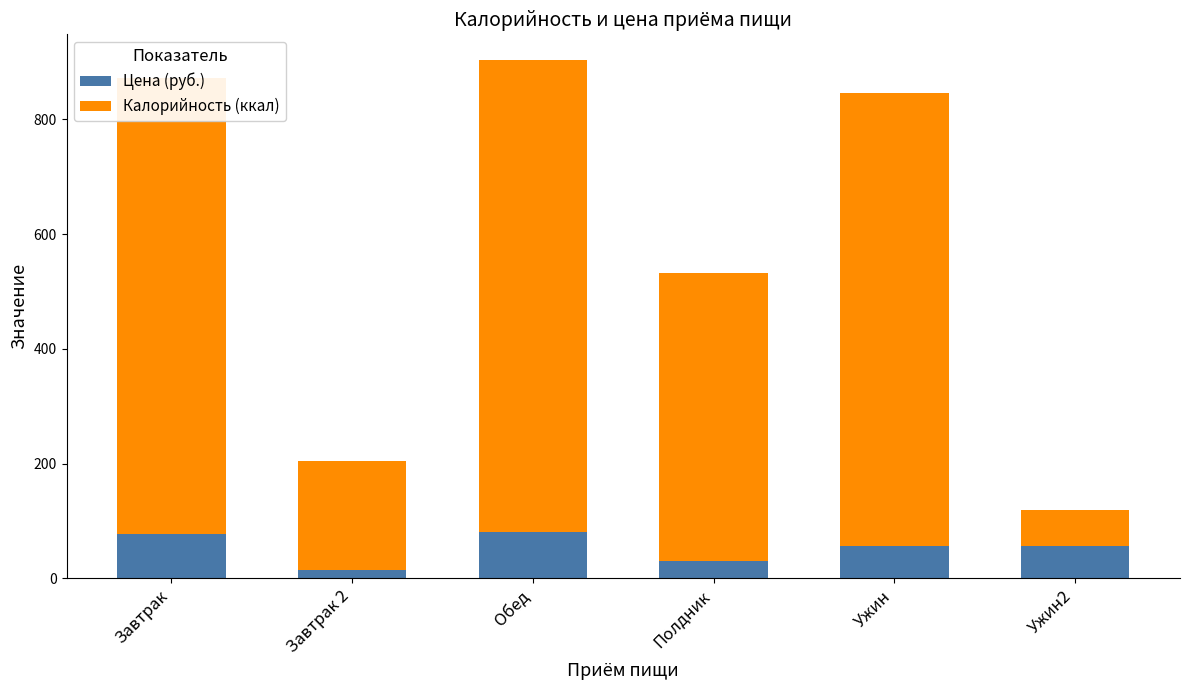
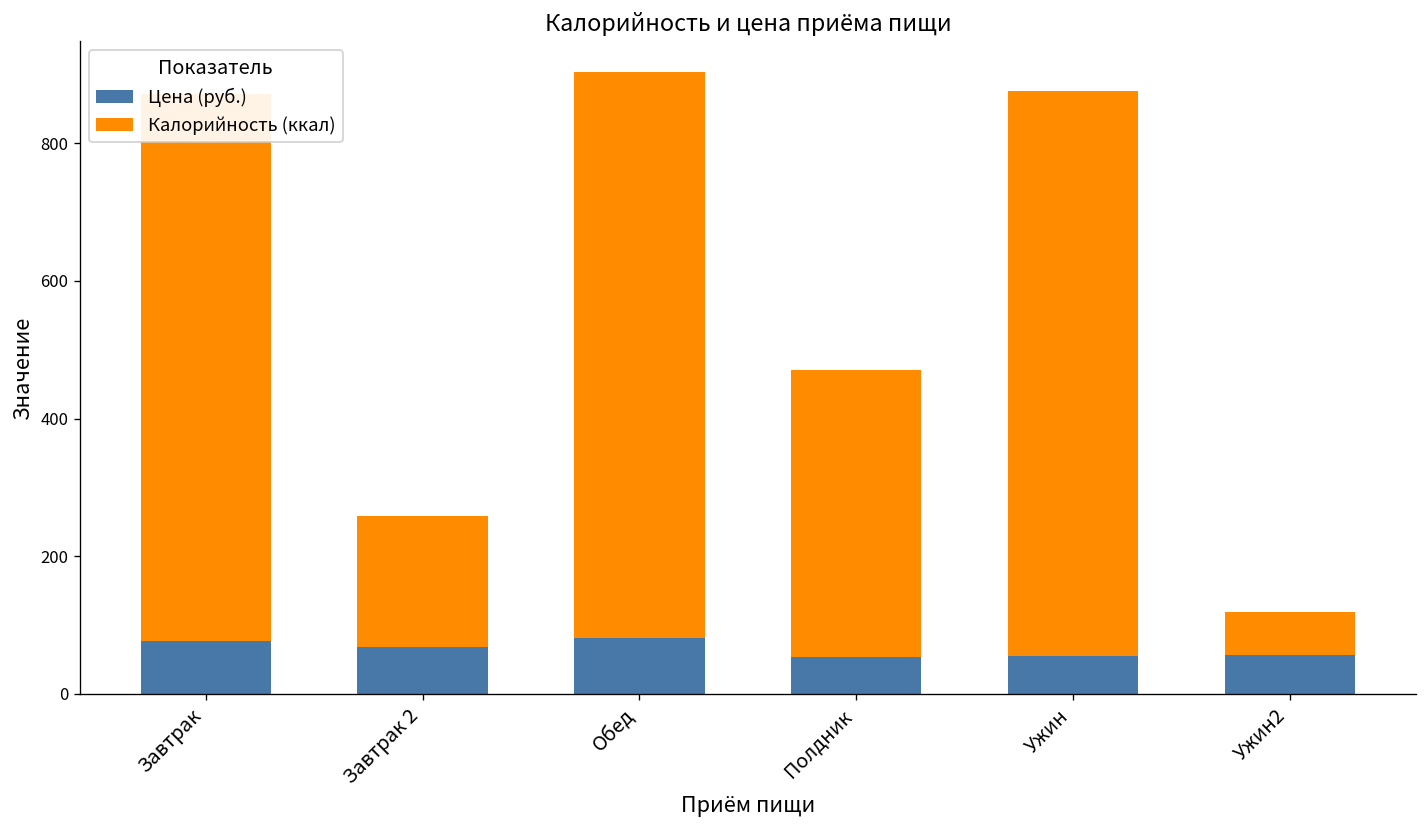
Цена (руб.), Завтрак 2: 10 -> 70
Цена (руб.), Полдник: 30 -> 50
Калорийность (ккал), Полдник: 500 -> 420
Калорийность (ккал), Ужин: 790 -> 820
